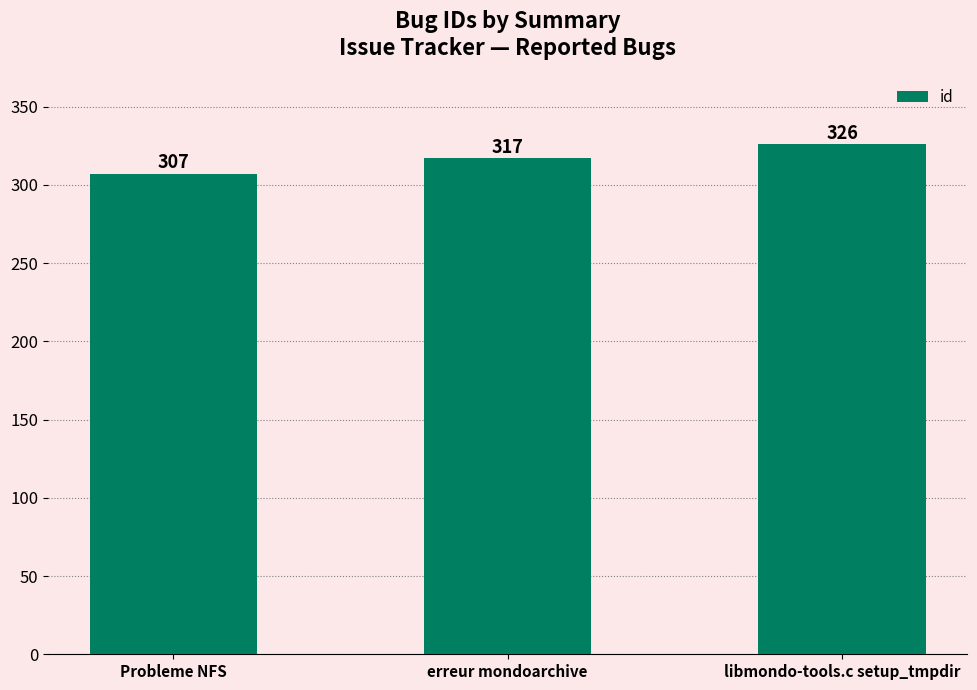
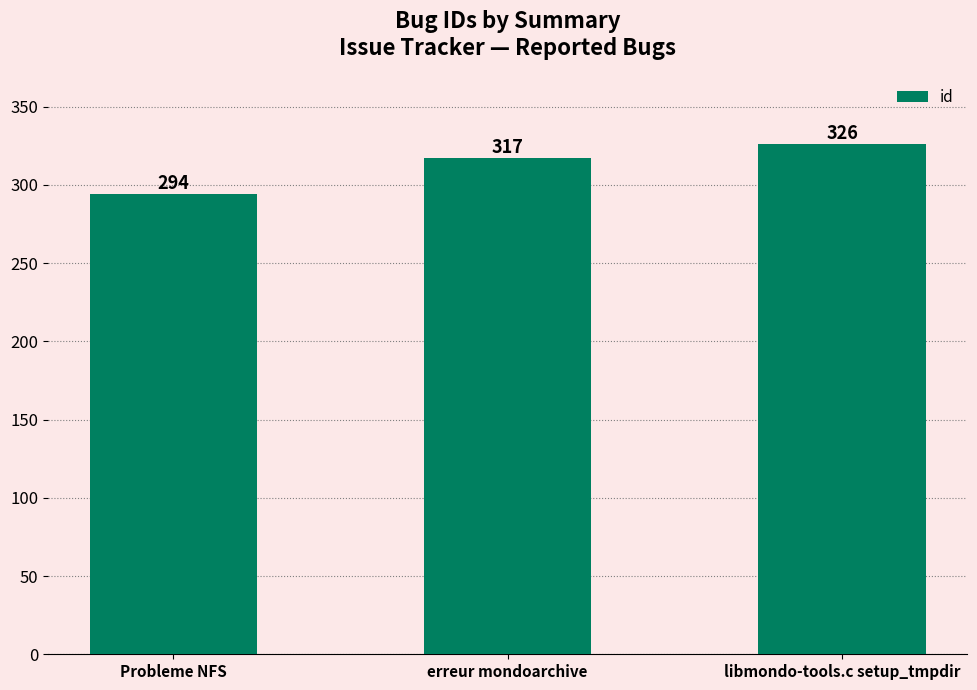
Probleme NFS: 307 -> 294
